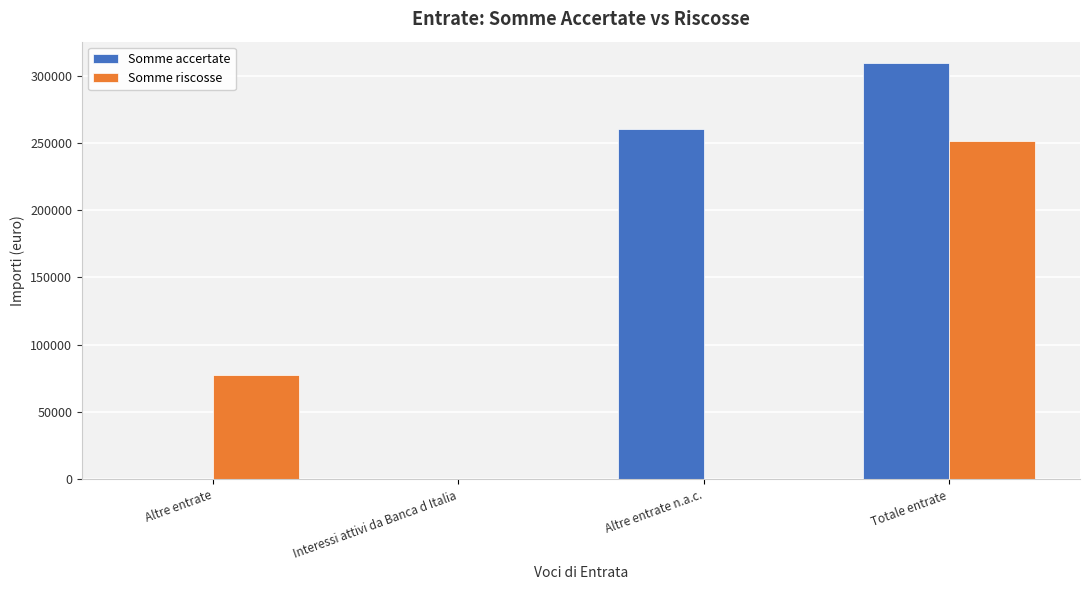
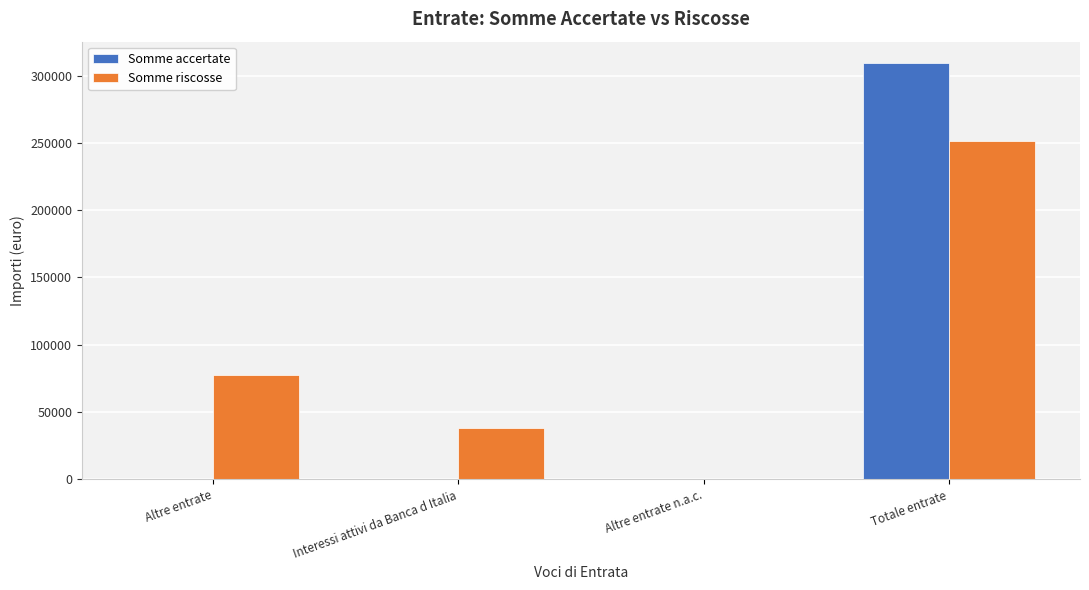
Somme riscosse, Interessi attivi da Banca d Italia: 0 -> 38000
Somme accertate, Altre entrate n.a.c.: 260000 -> 1000
